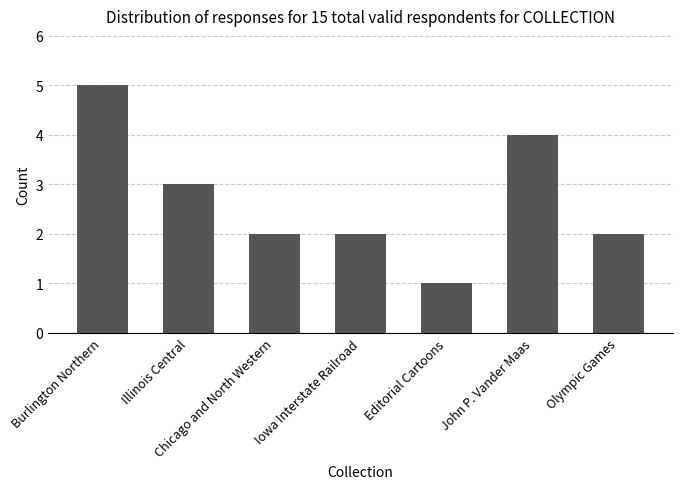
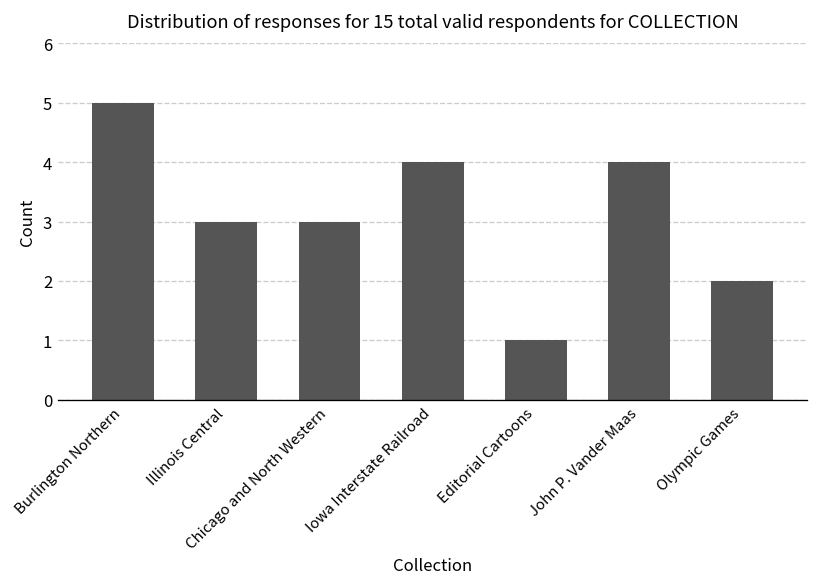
Chicago and North Western: 2 -> 3
Iowa Interstate Railroad: 2 -> 4
